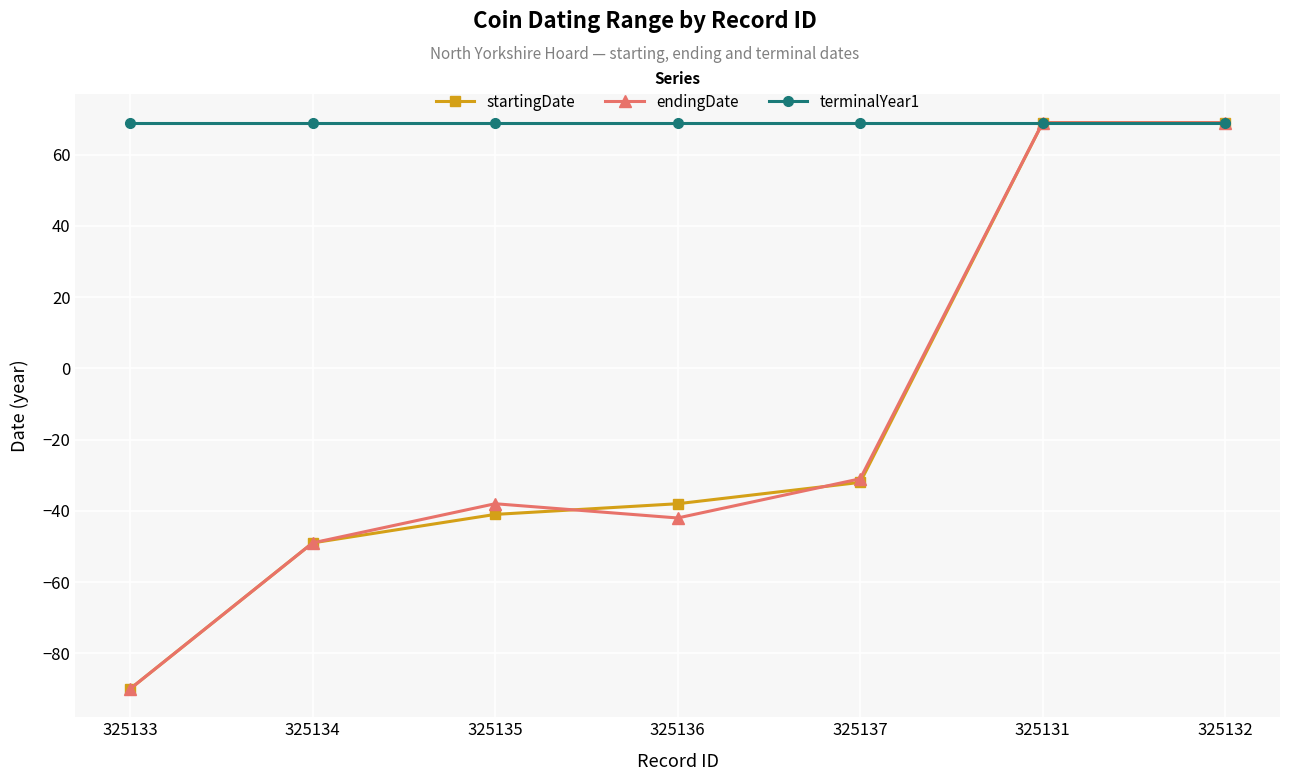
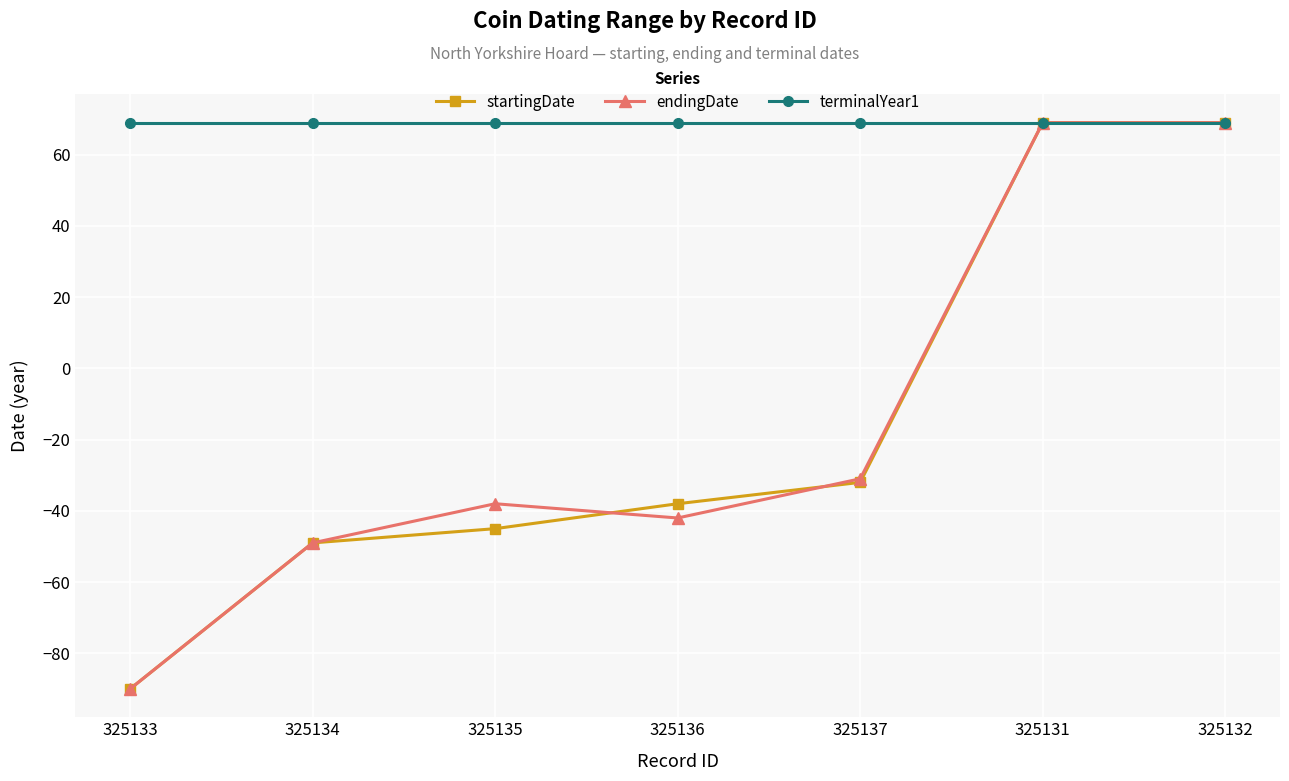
startingDate, 325135: -41 -> -45
